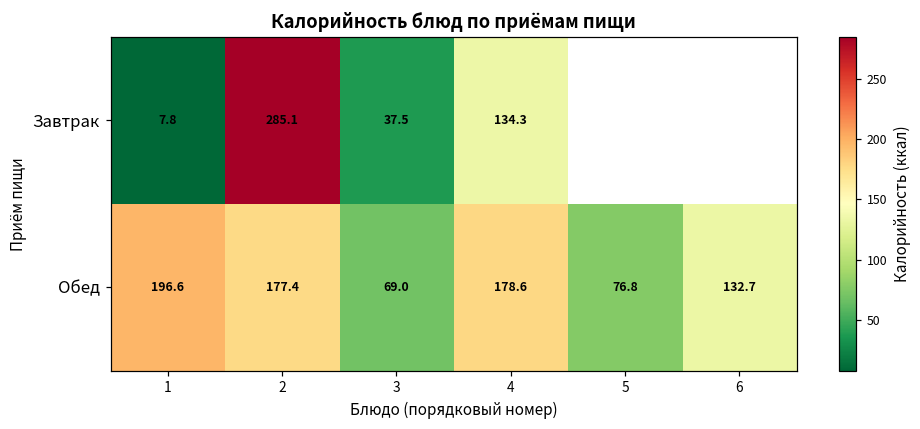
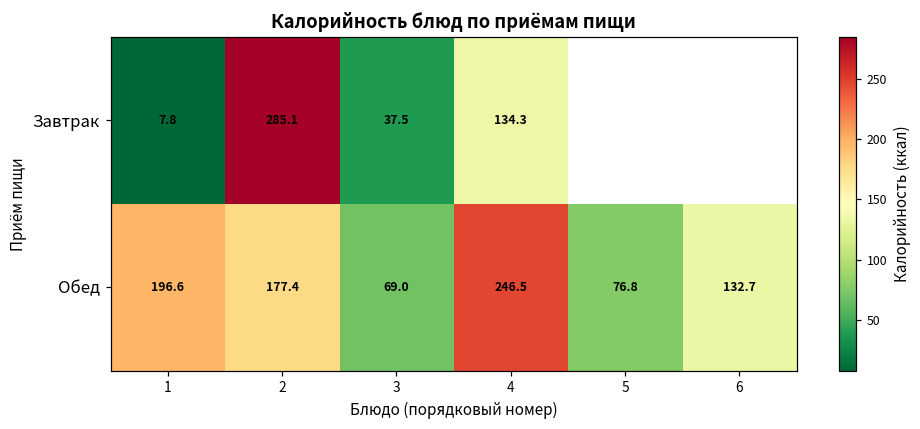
Обед, 4: 178.6 -> 246.5
